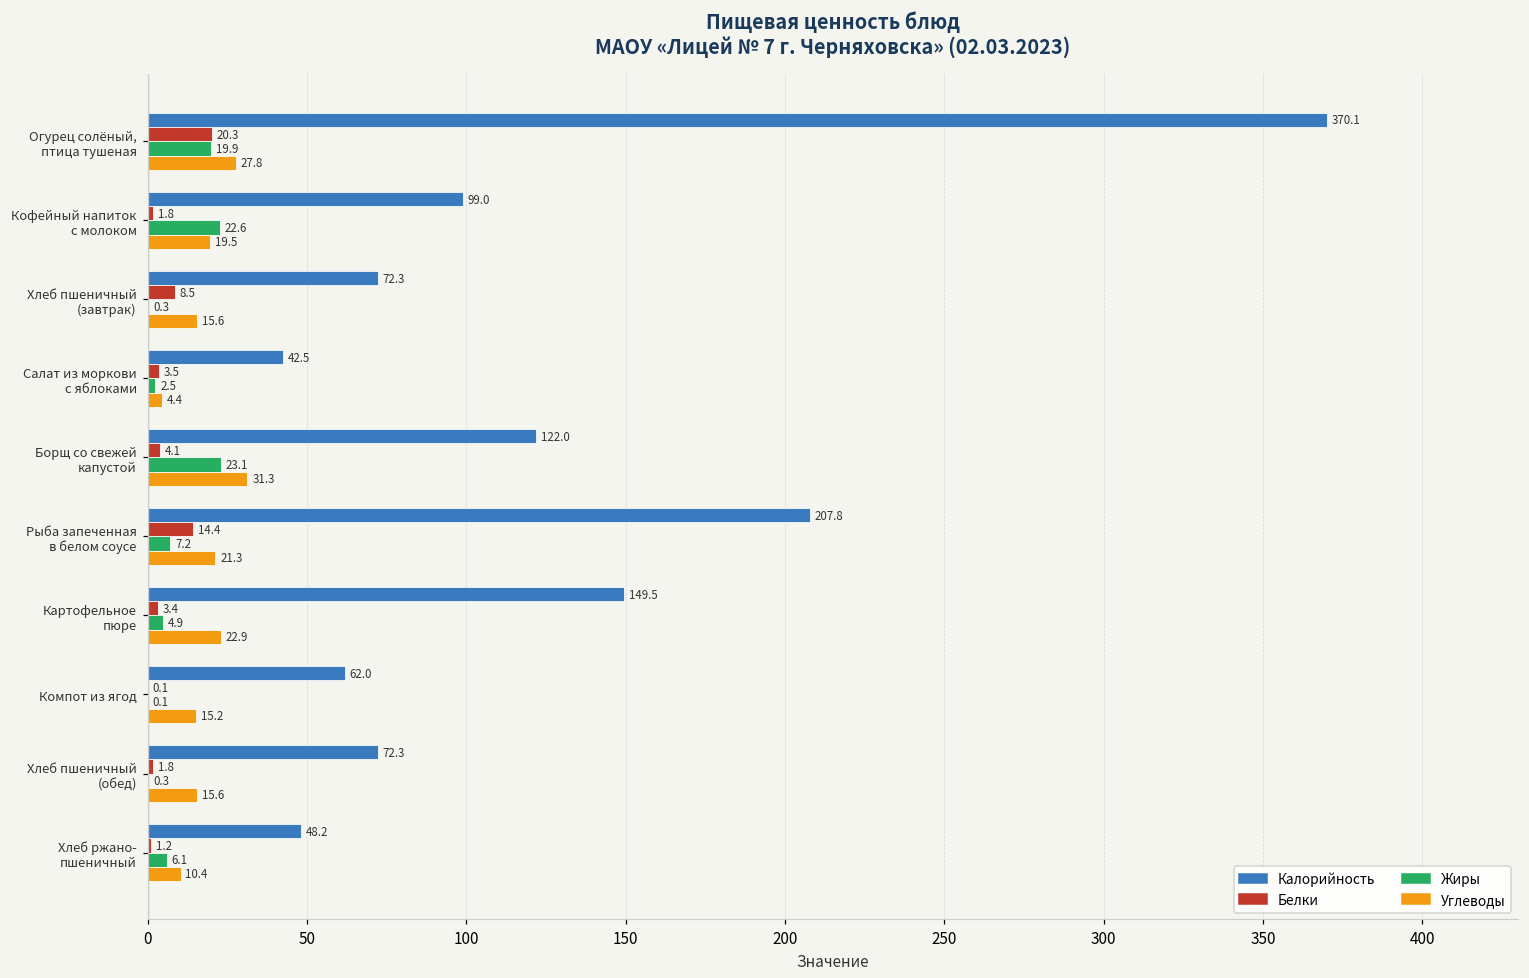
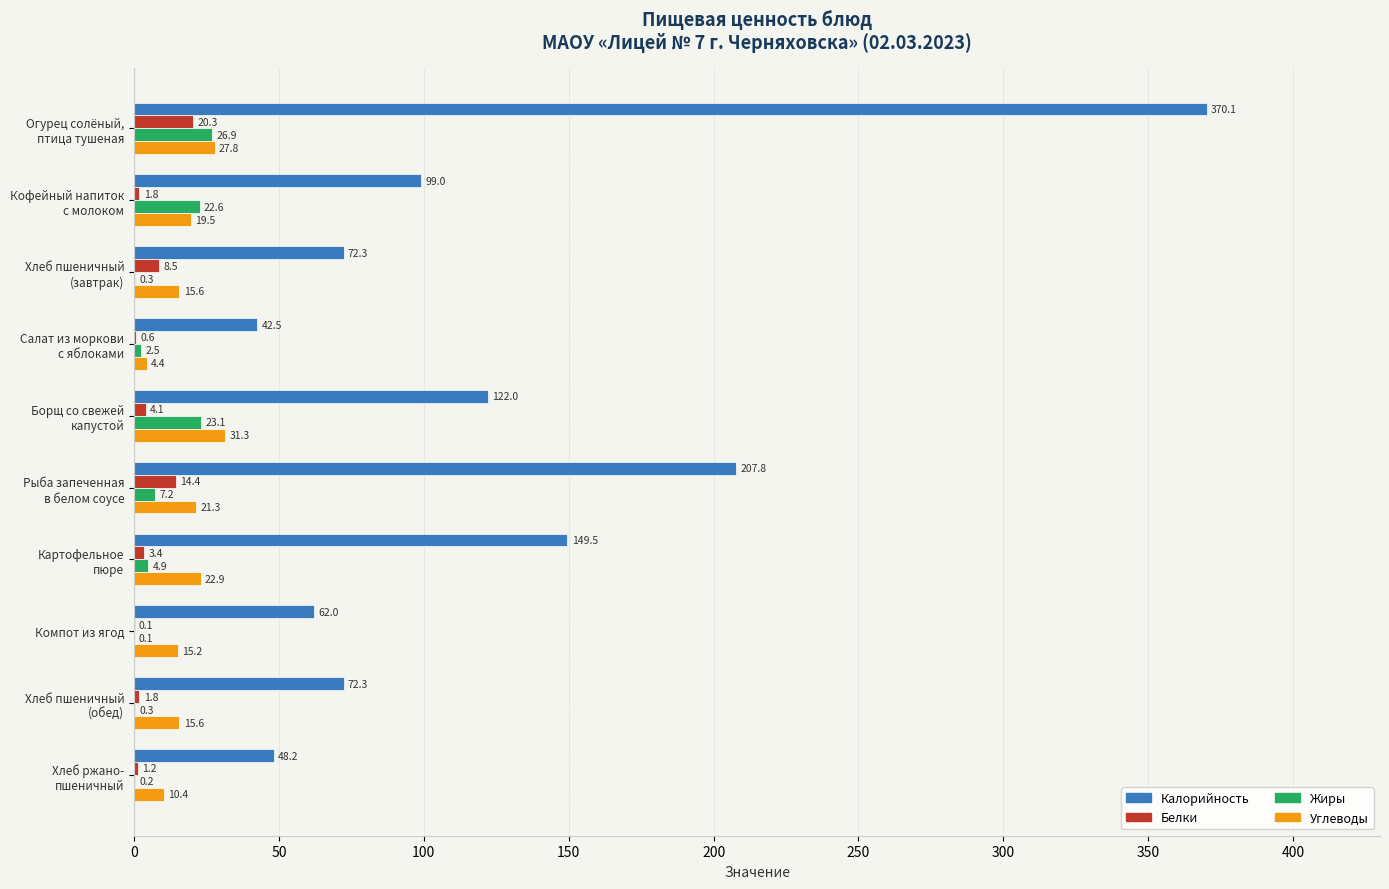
Жиры, Огурец солёный, птица тушеная: 19.9 -> 26.9
Белки, Салат из моркови с яблоками: 3.5 -> 0.6
Жиры, Хлеб ржано- пшеничный: 6.1 -> 0.2
